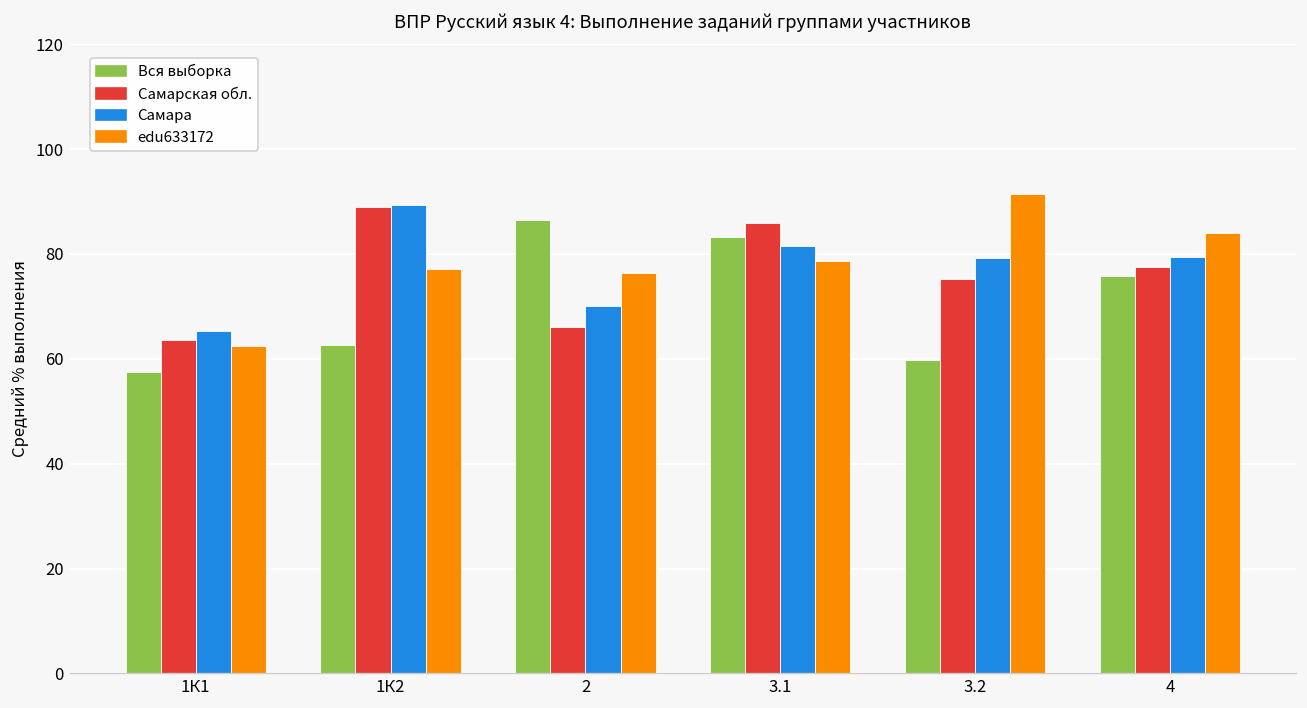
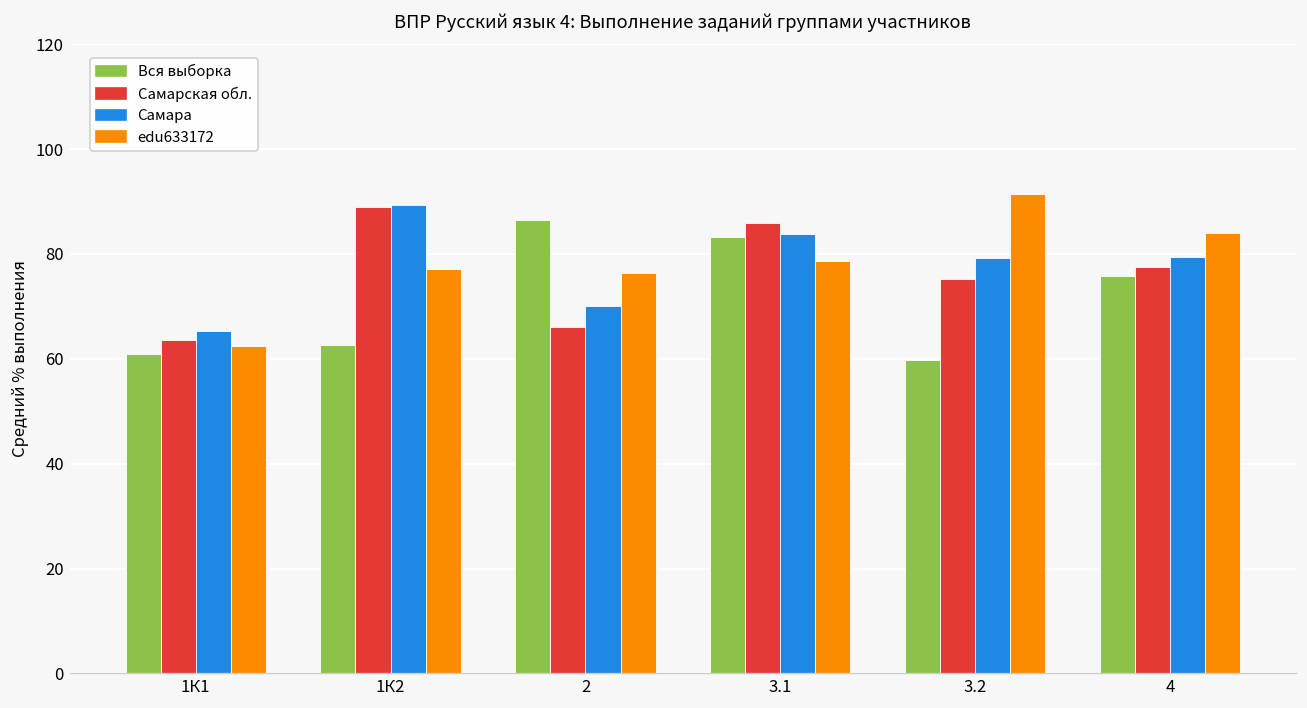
Вся выборка, 1К1: 57 -> 61
Самара, 3.1: 82 -> 84
